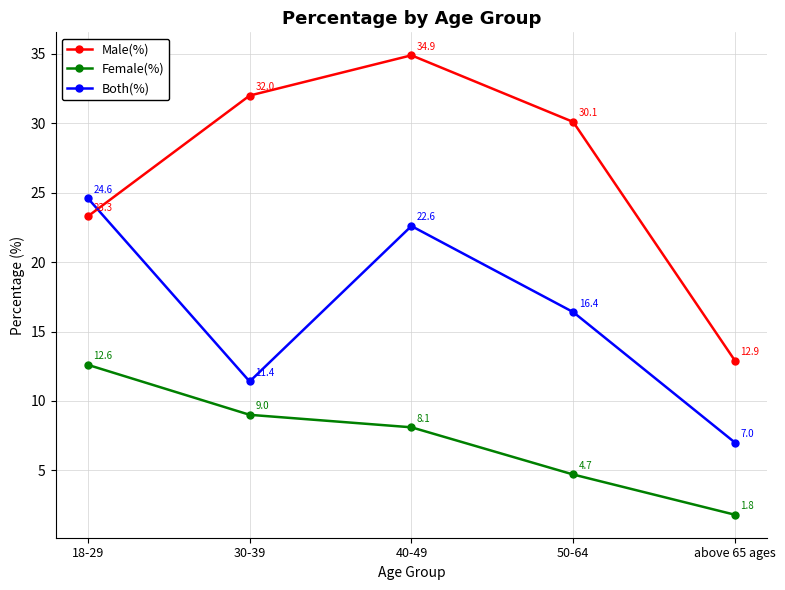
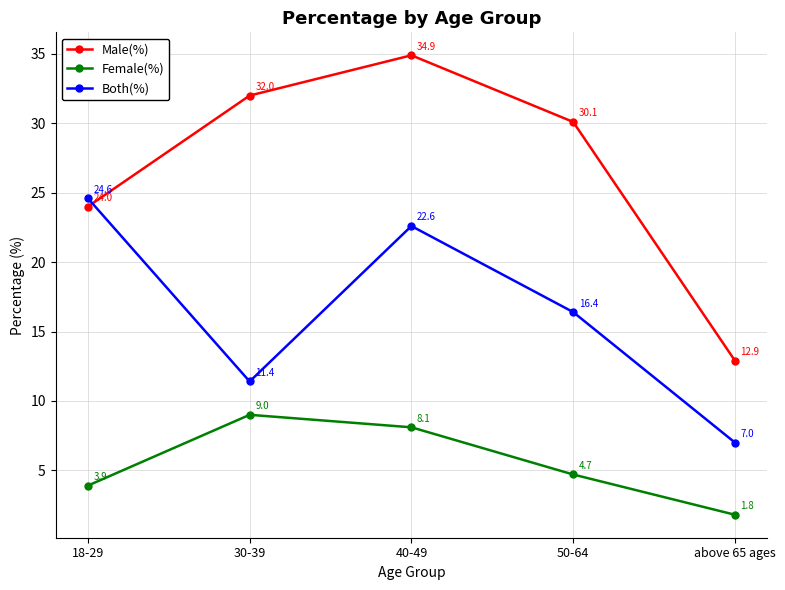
Male(%), 18-29: 23.3 -> 24.0
Female(%), 18-29: 12.6 -> 3.9
